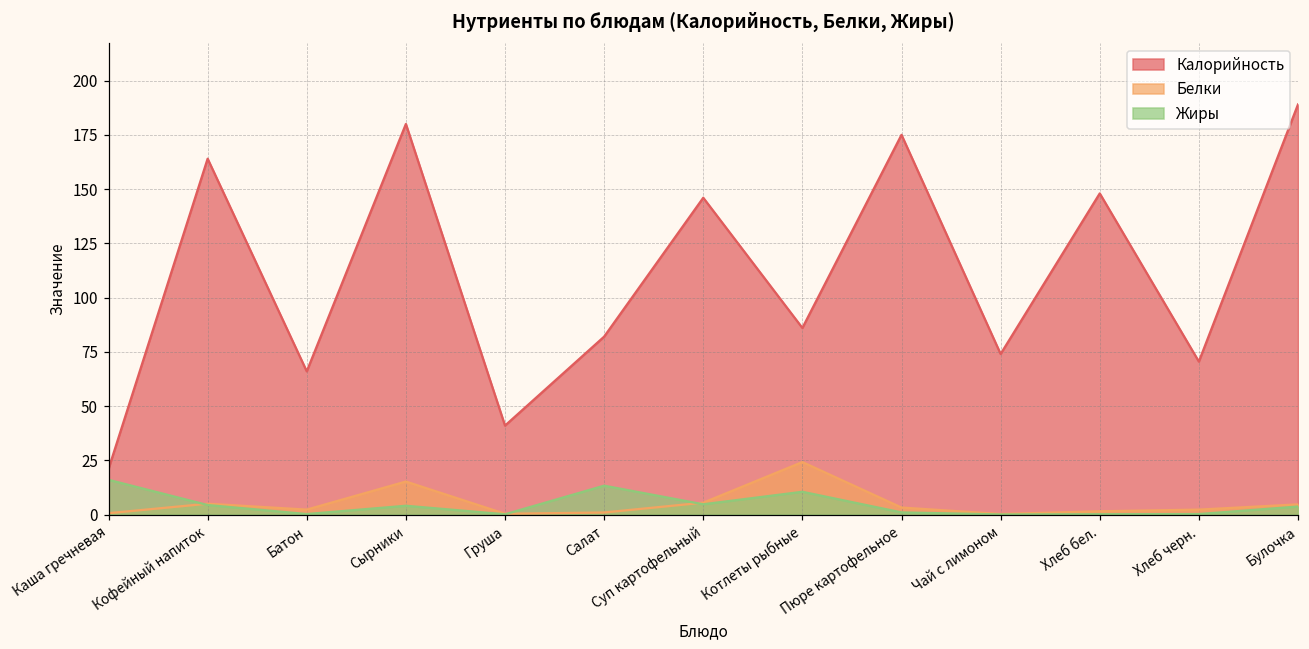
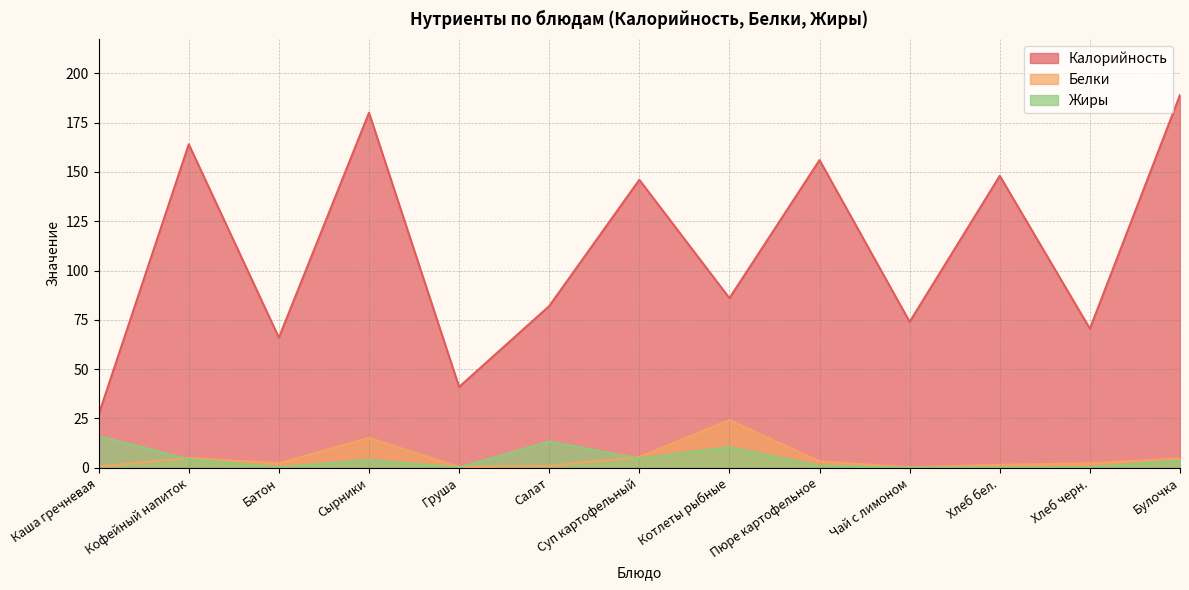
Калорийность, Каша гречневая: 21 -> 27
Калорийность, Пюре картофельное: 175 -> 156
